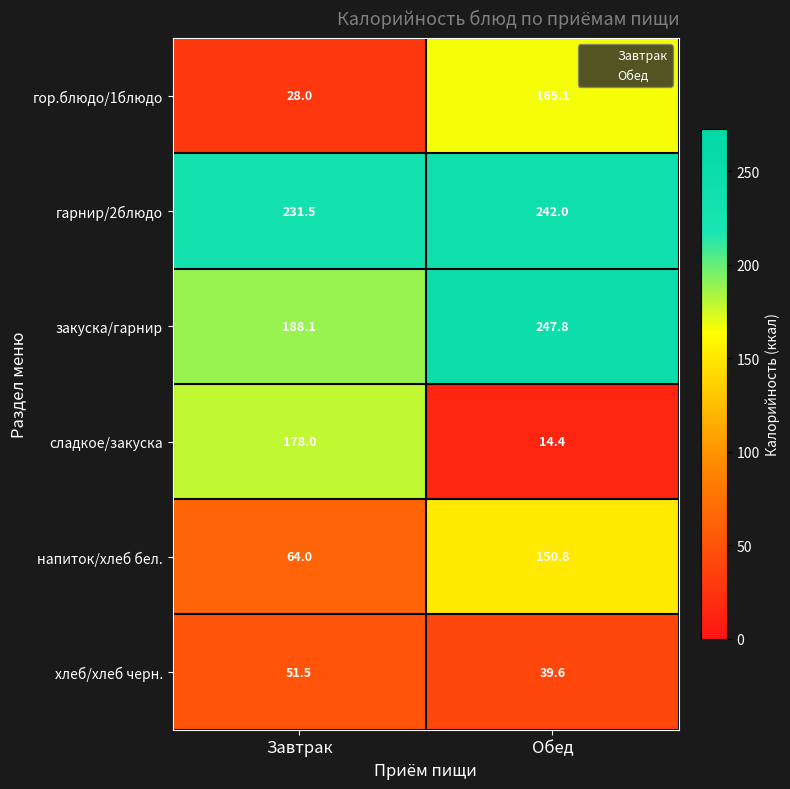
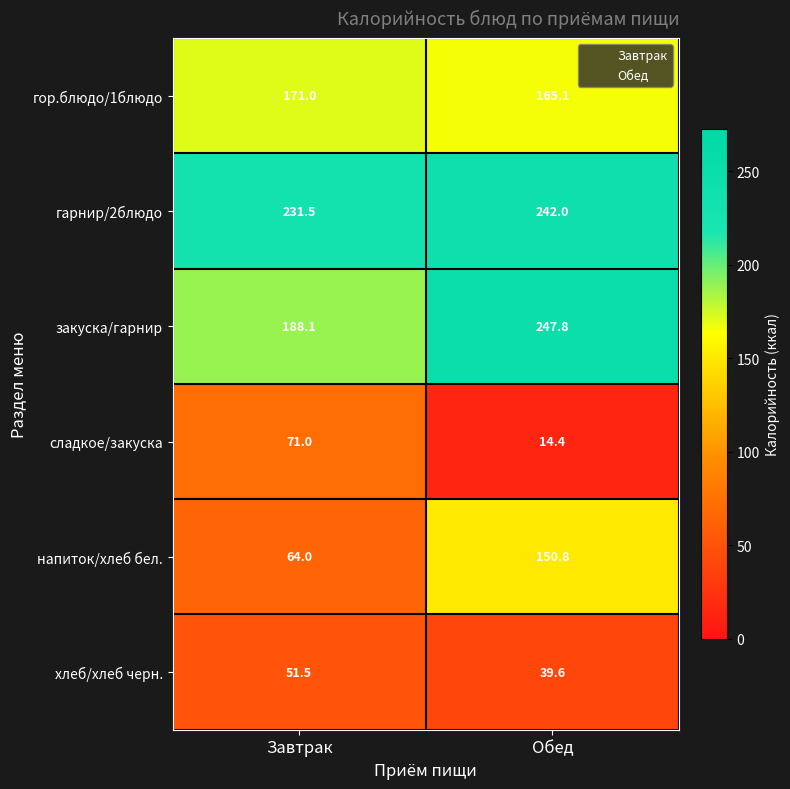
гор.блюдо/1блюдо, Завтрак: 28.0 -> 171.0
сладкое/закуска, Завтрак: 178.0 -> 71.0
